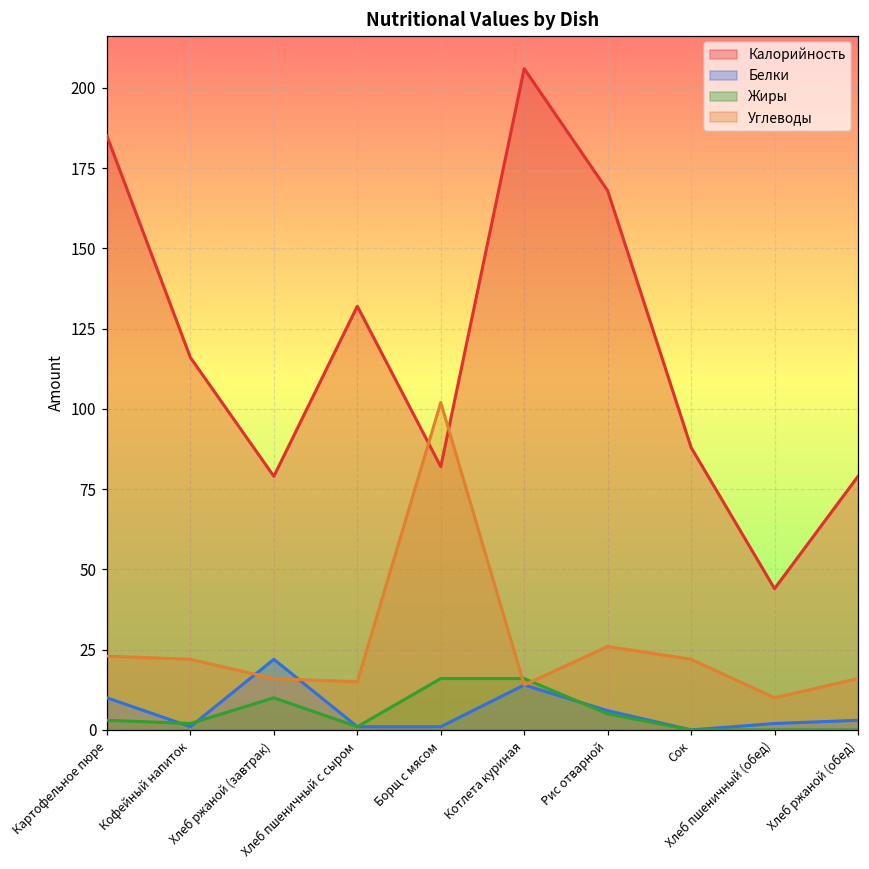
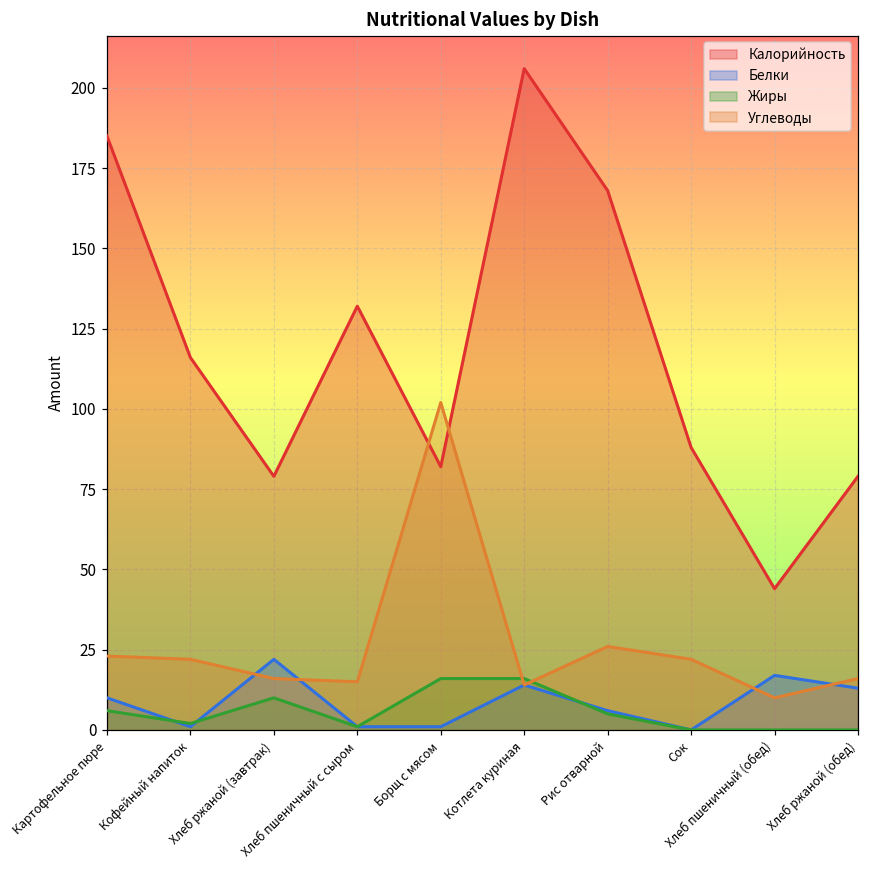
Жиры, Картофельное пюре: 3 -> 6
Белки, Хлеб пшеничный (обед): 2 -> 17
Белки, Хлеб ржаной (обед): 3 -> 13
